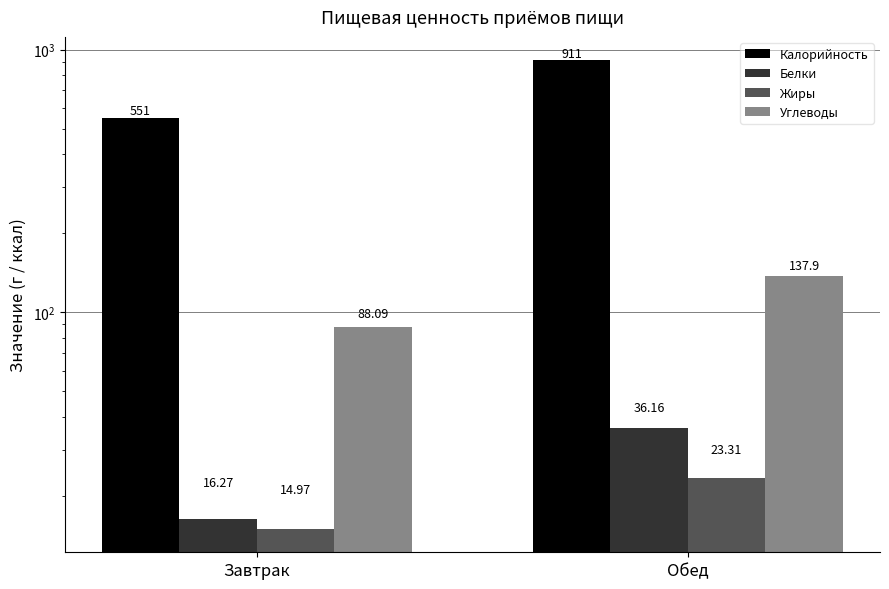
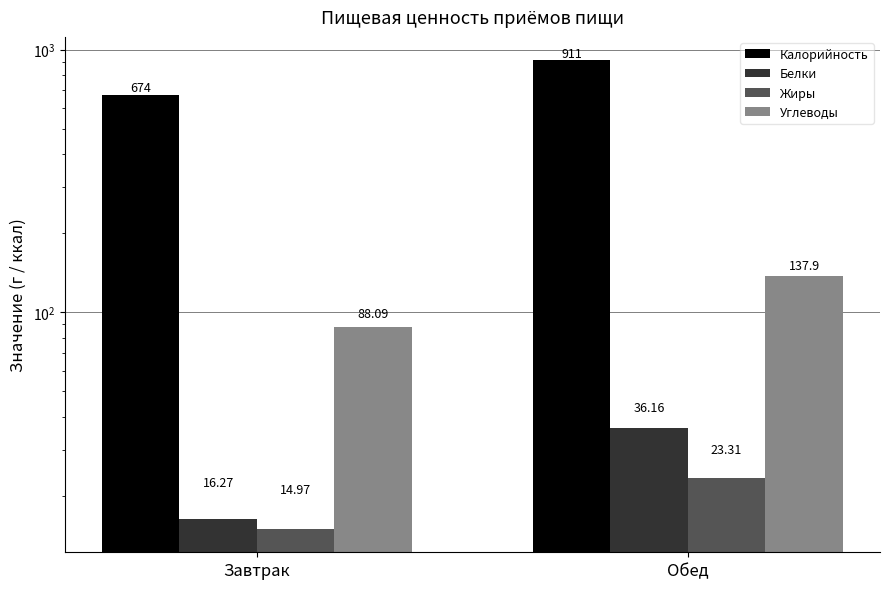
Калорийность, Завтрак: 551 -> 674
